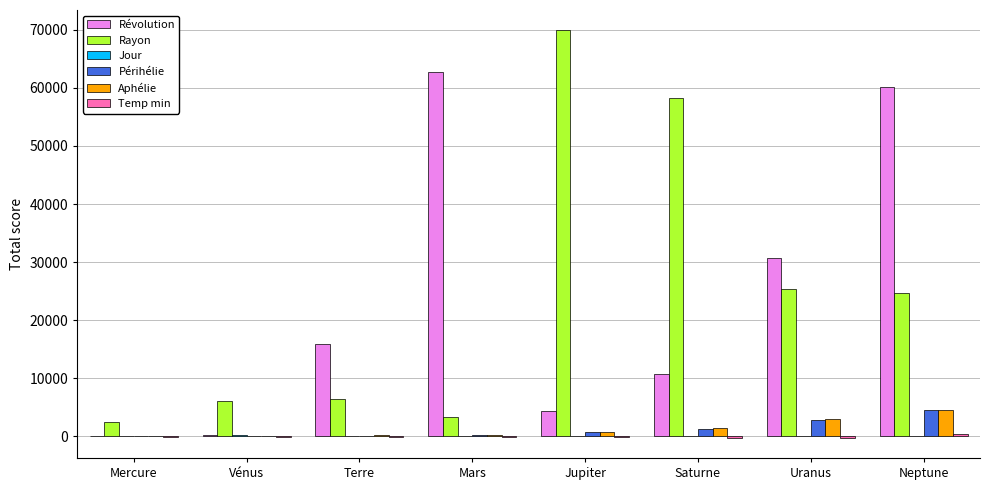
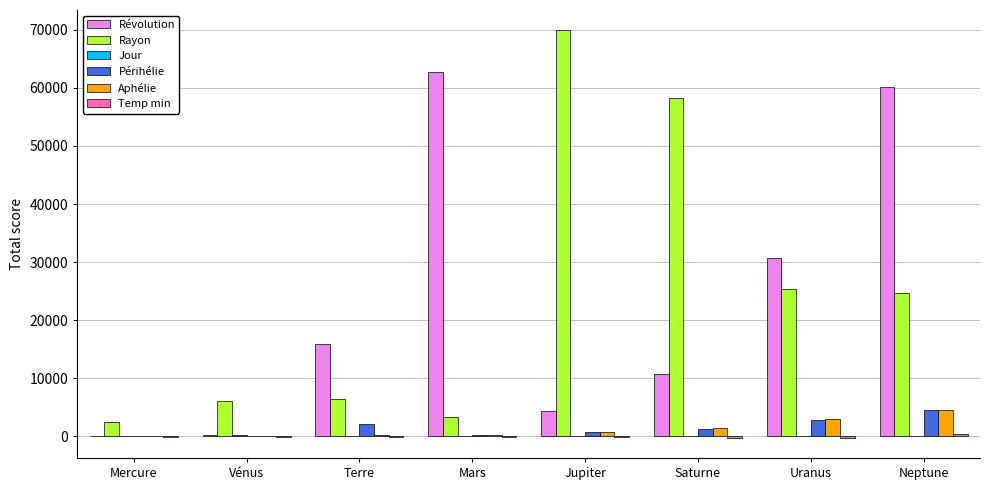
Périhélie, Terre: 0 -> 2000
